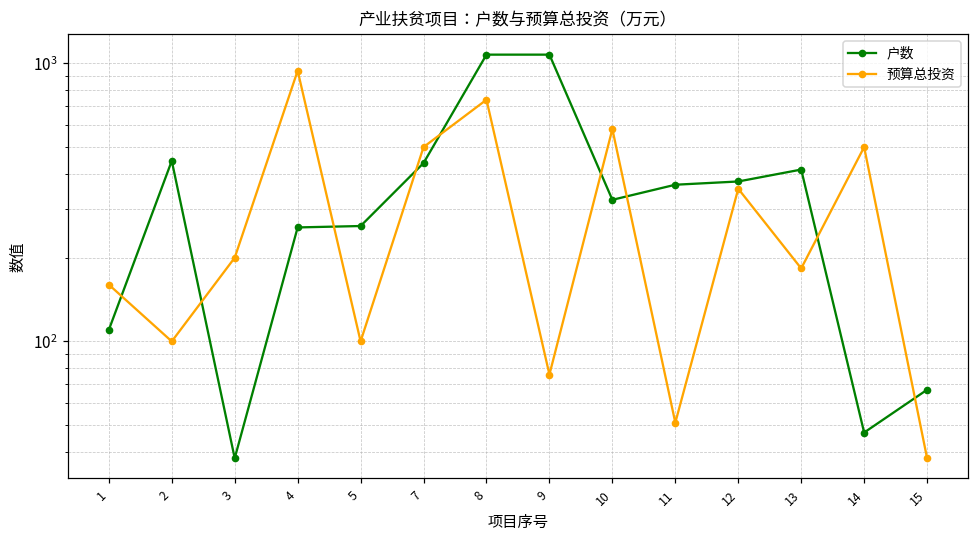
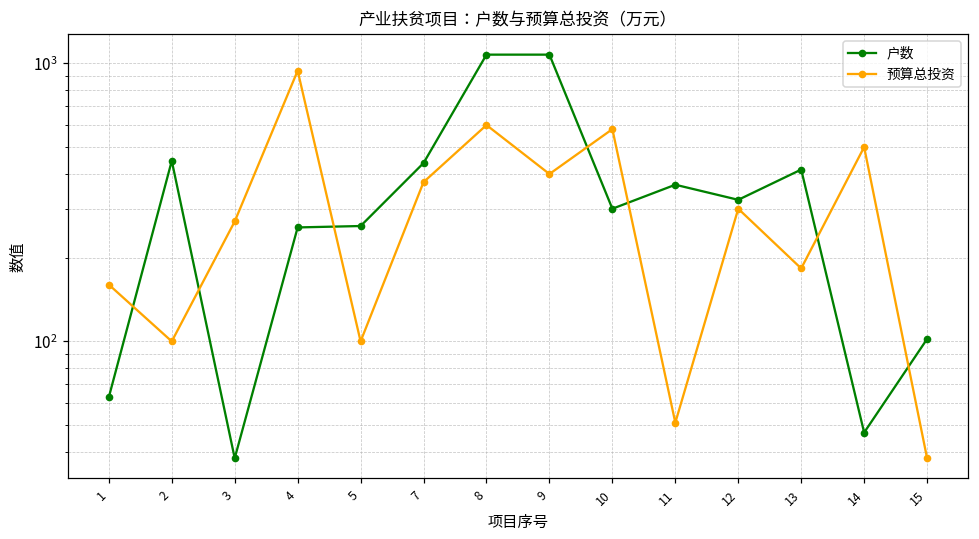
户数, 1: 110 -> 63
预算总投资, 3: 200 -> 270
预算总投资, 7: 500 -> 370
预算总投资, 8: 740 -> 600
预算总投资, 9: 76 -> 400
户数, 10: 320 -> 300
户数, 12: 380 -> 320
预算总投资, 12: 350 -> 300
户数, 15: 67 -> 102
